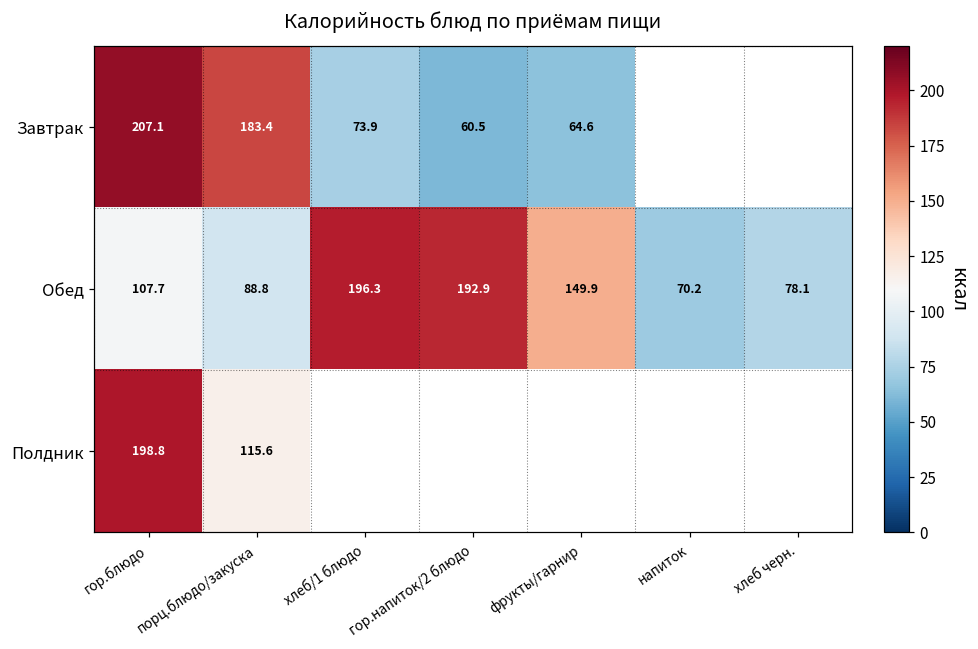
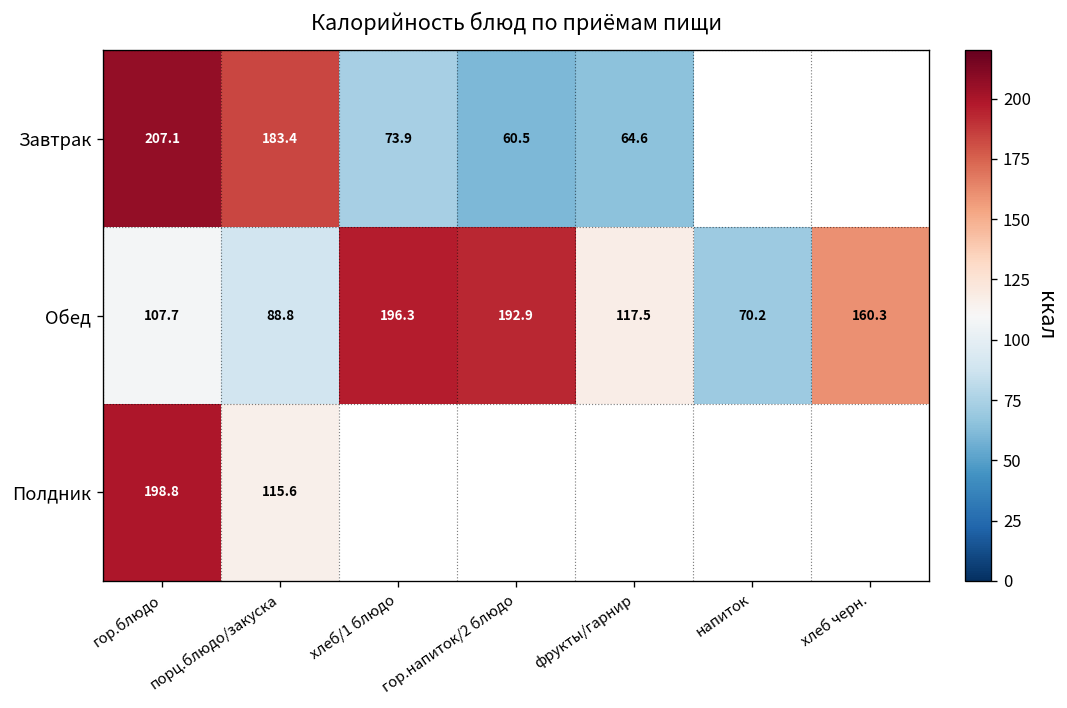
Обед, фрукты/гарнир: 149.9 -> 117.5
Обед, хлеб черн.: 78.1 -> 160.3
